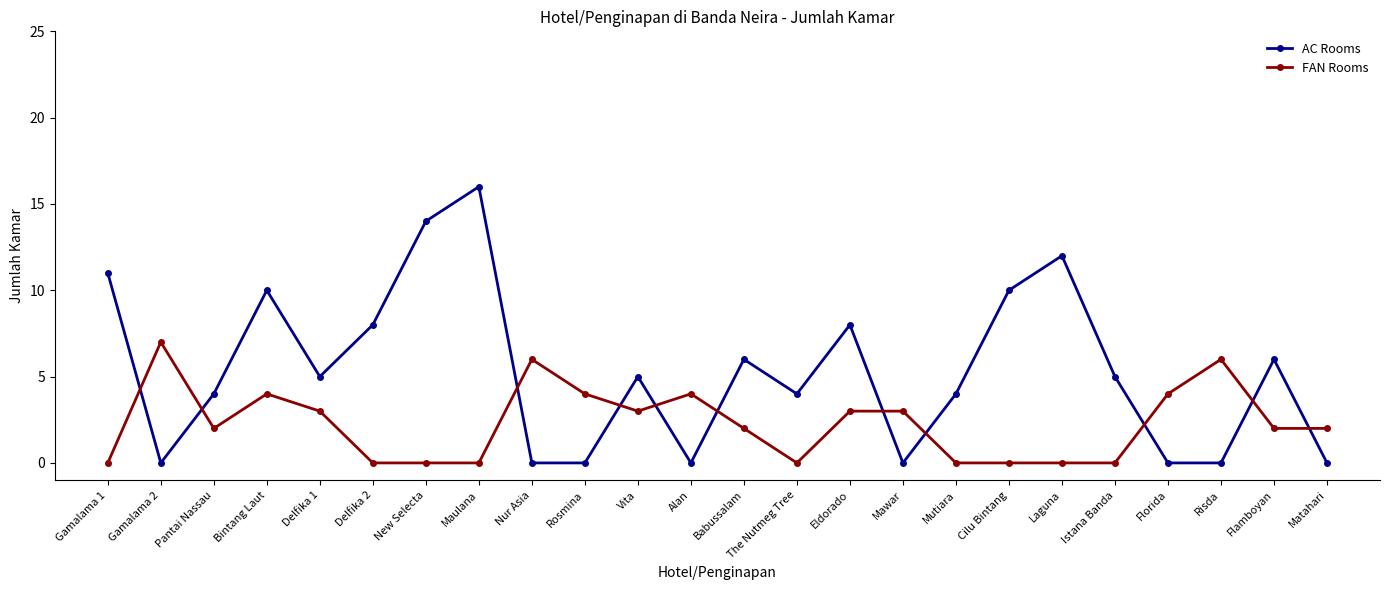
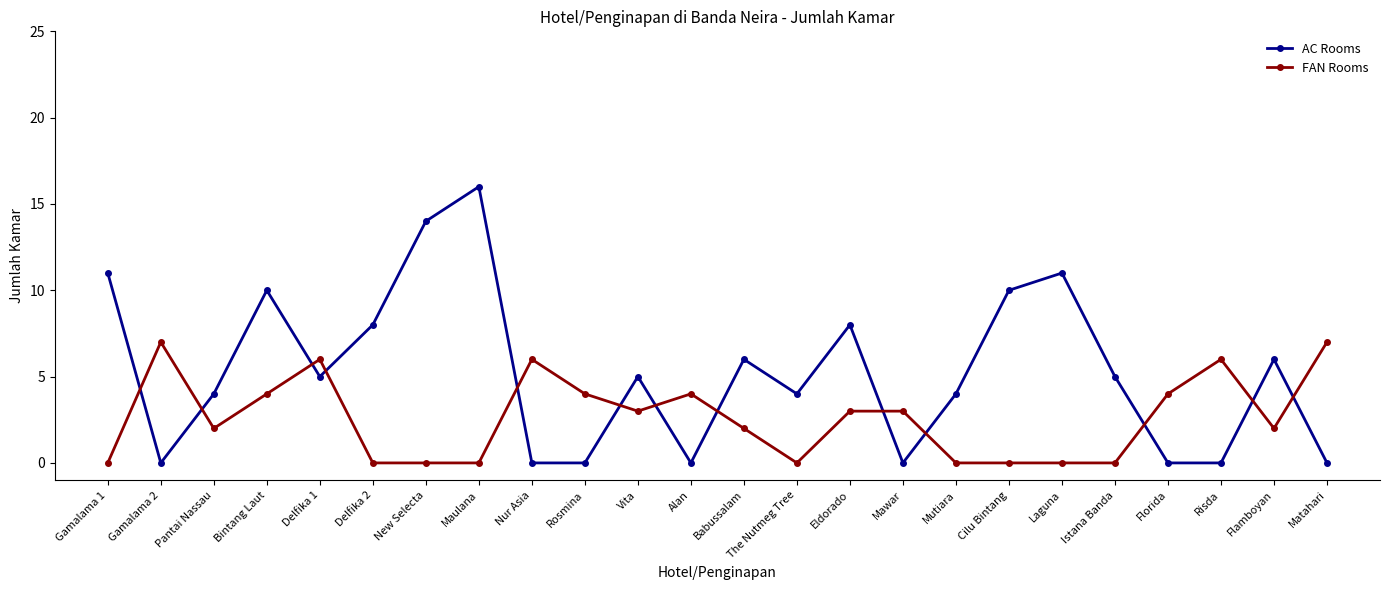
FAN Rooms, Delfika 1: 3 -> 6
AC Rooms, Laguna: 12 -> 11
FAN Rooms, Matahari: 2 -> 7
